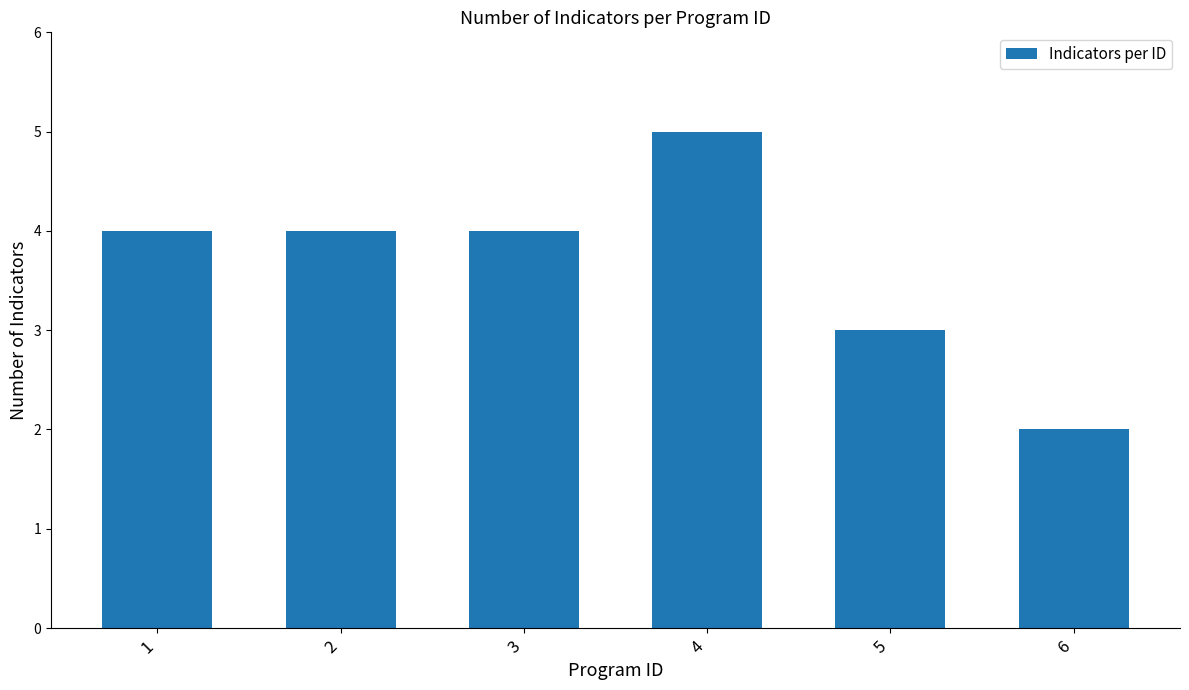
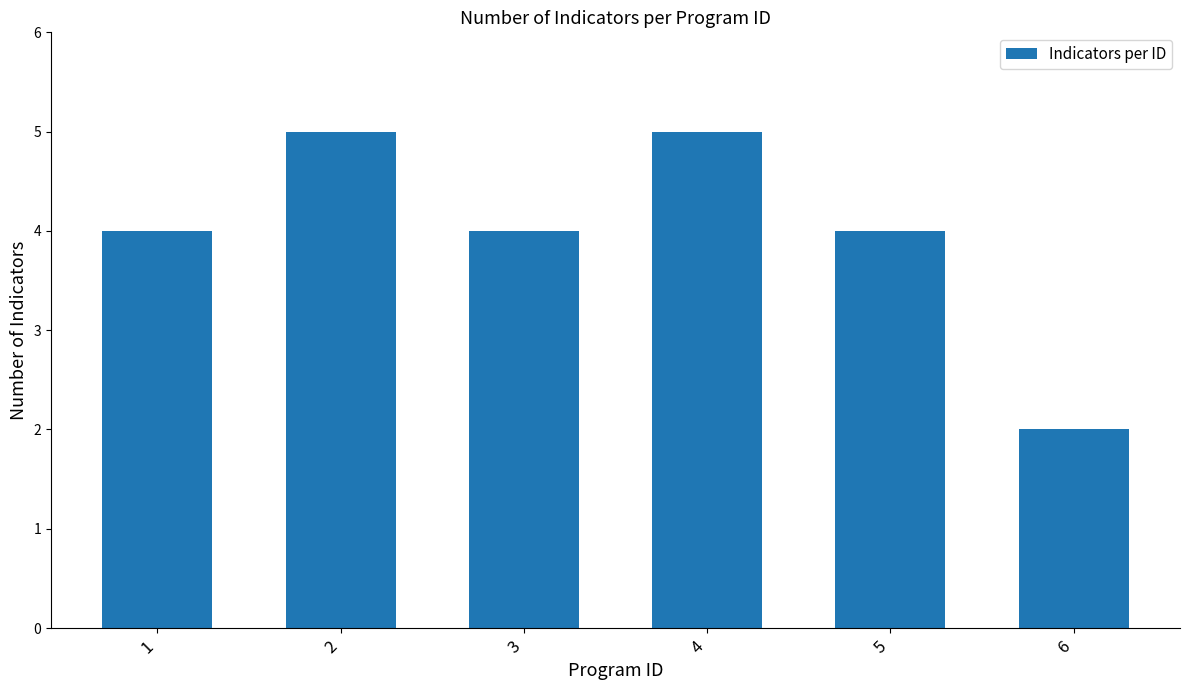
2: 4 -> 5
5: 3 -> 4
